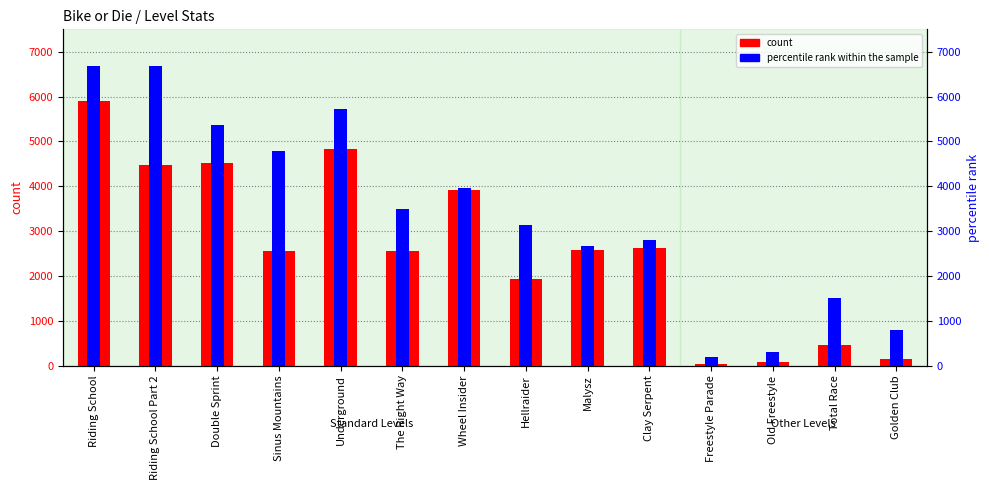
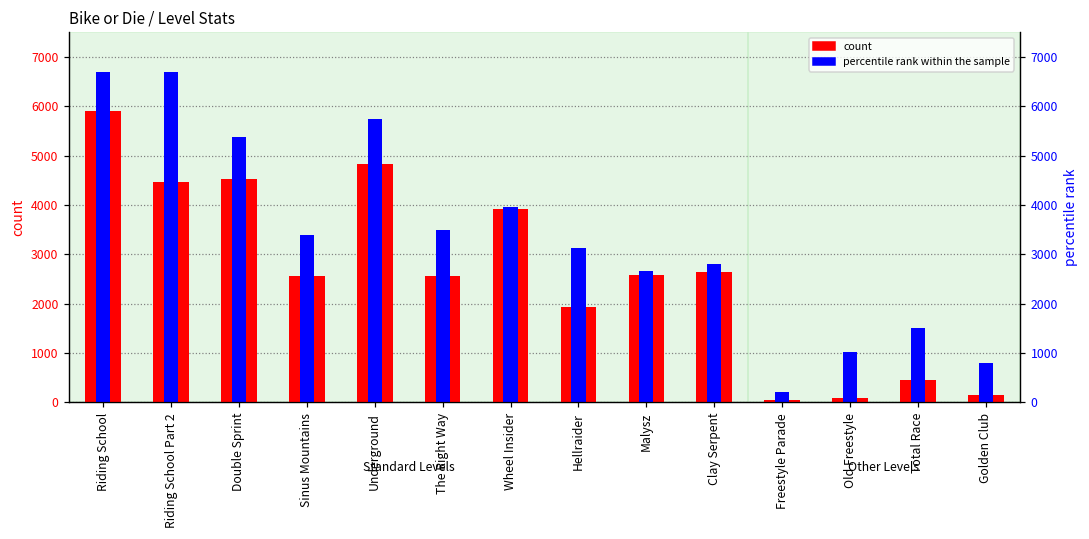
percentile rank within the sample, Sinus Mountains: 4800 -> 3400
percentile rank within the sample, Old Freestyle: 300 -> 1000
